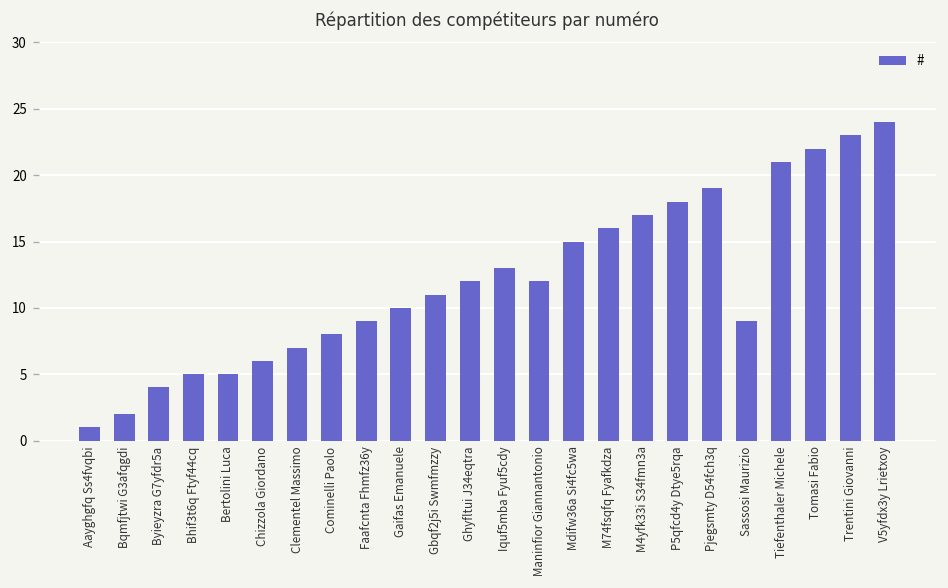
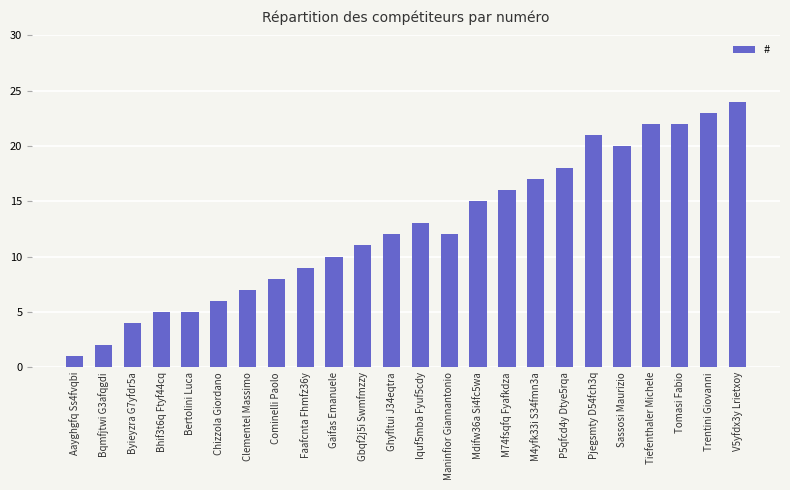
Pjegsmty D54fch3q: 19 -> 21
Sassosi Maurizio: 9 -> 20
Tiefenthaler Michele: 21 -> 22
